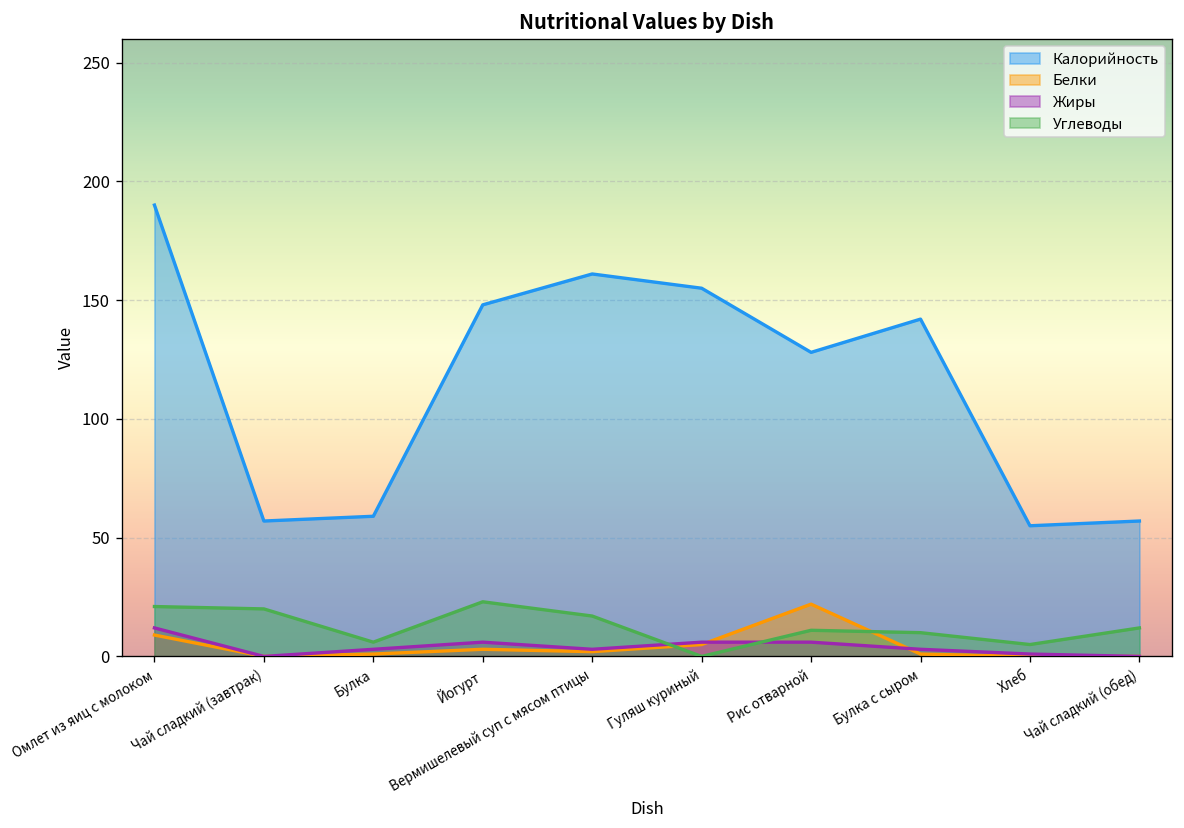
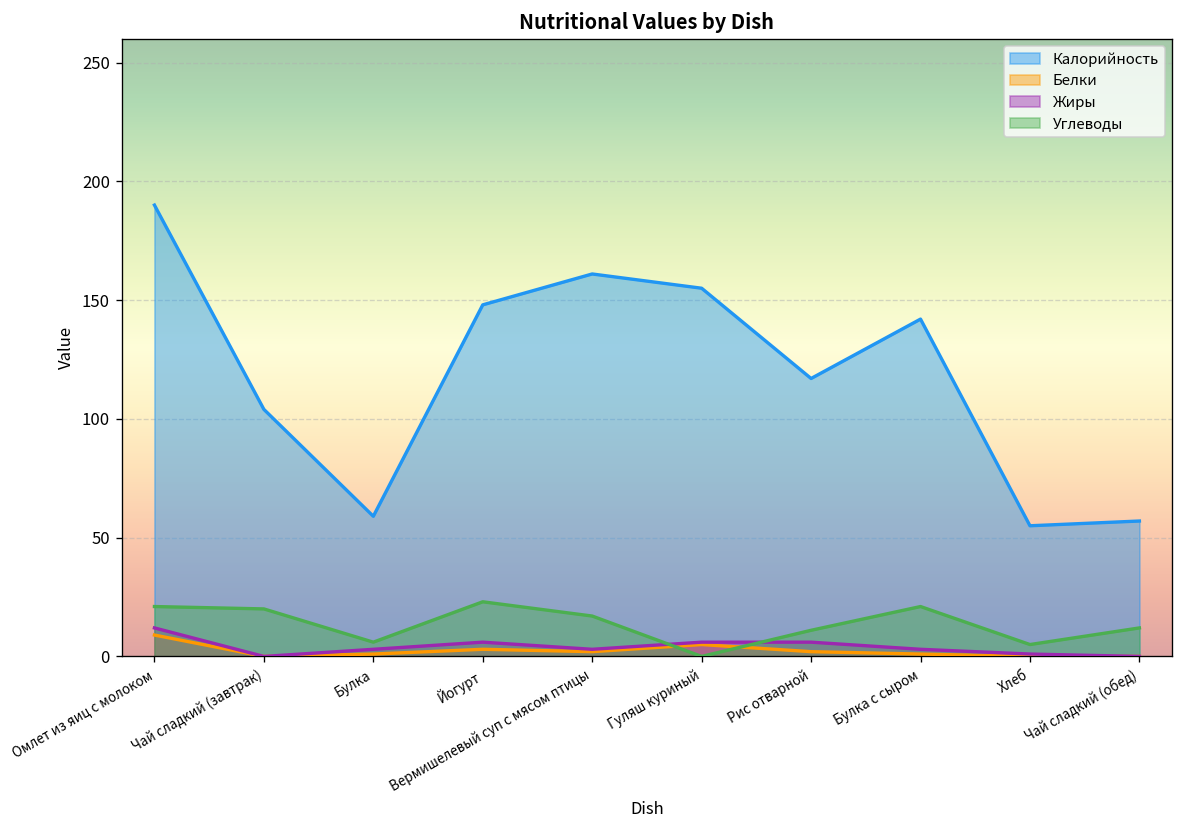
Калорийность, Чай сладкий (завтрак): 57 -> 104
Калорийность, Рис отварной: 128 -> 117
Белки, Рис отварной: 22 -> 2
Углеводы, Булка с сыром: 10 -> 21
